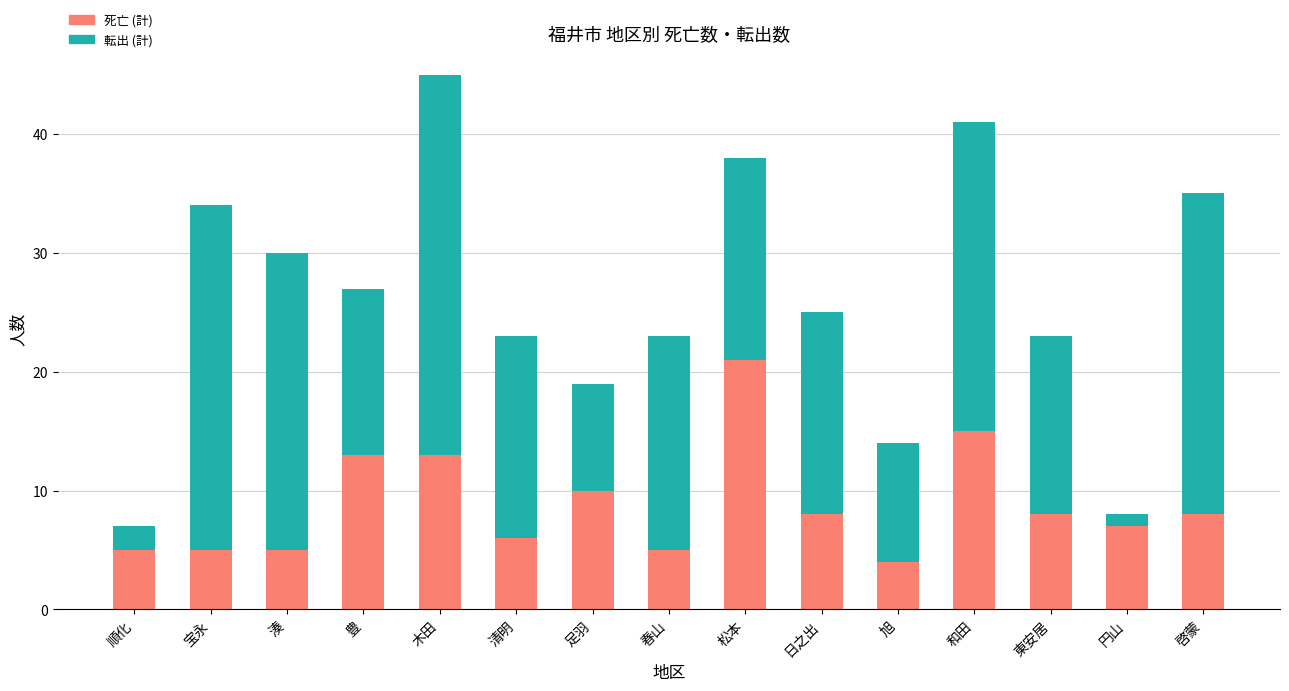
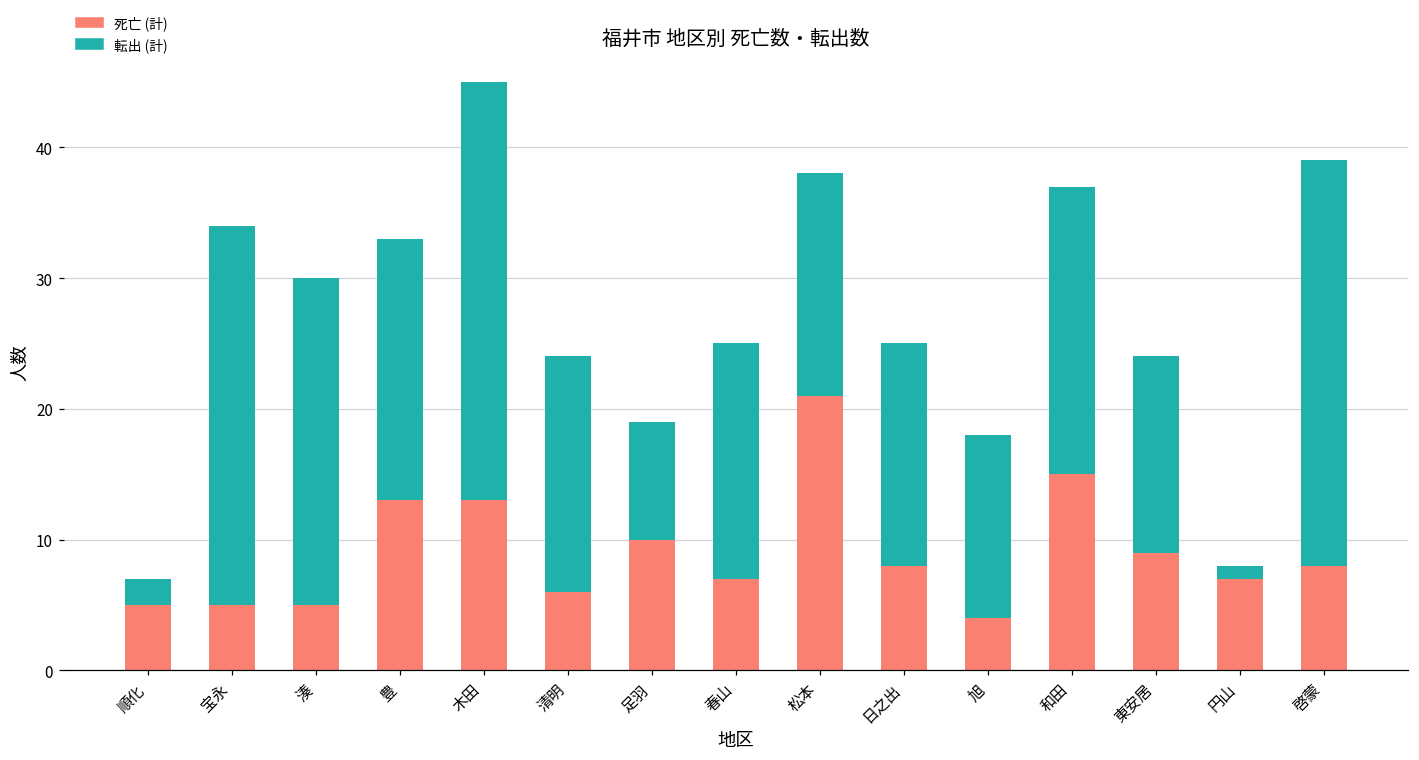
転出 (計), 豊: 14 -> 20
転出 (計), 清明: 17 -> 18
死亡 (計), 春山: 5 -> 7
転出 (計), 旭: 10 -> 14
転出 (計), 和田: 26 -> 22
死亡 (計), 東安居: 8 -> 9
転出 (計), 啓蒙: 27 -> 31
